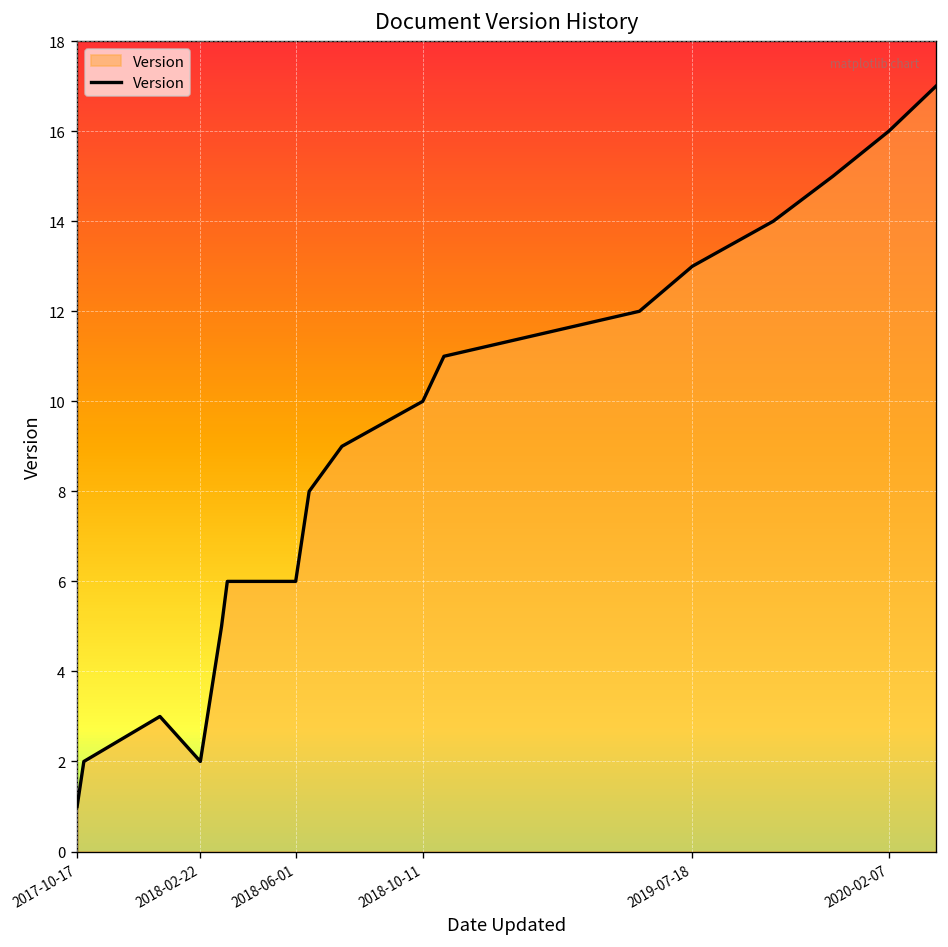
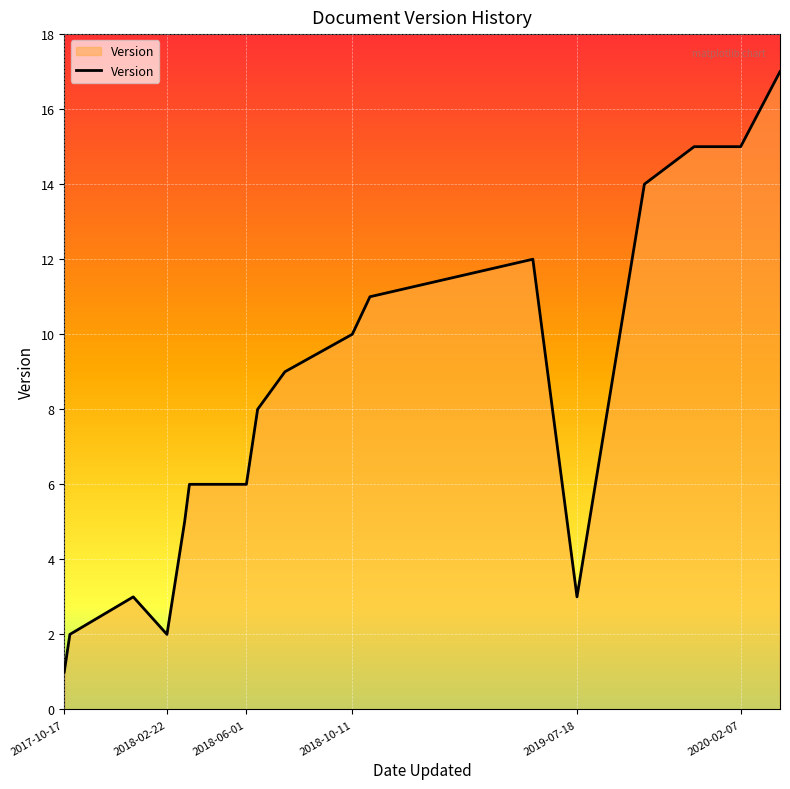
2019-07-18: 13 -> 3
2020-02-07: 16 -> 15
